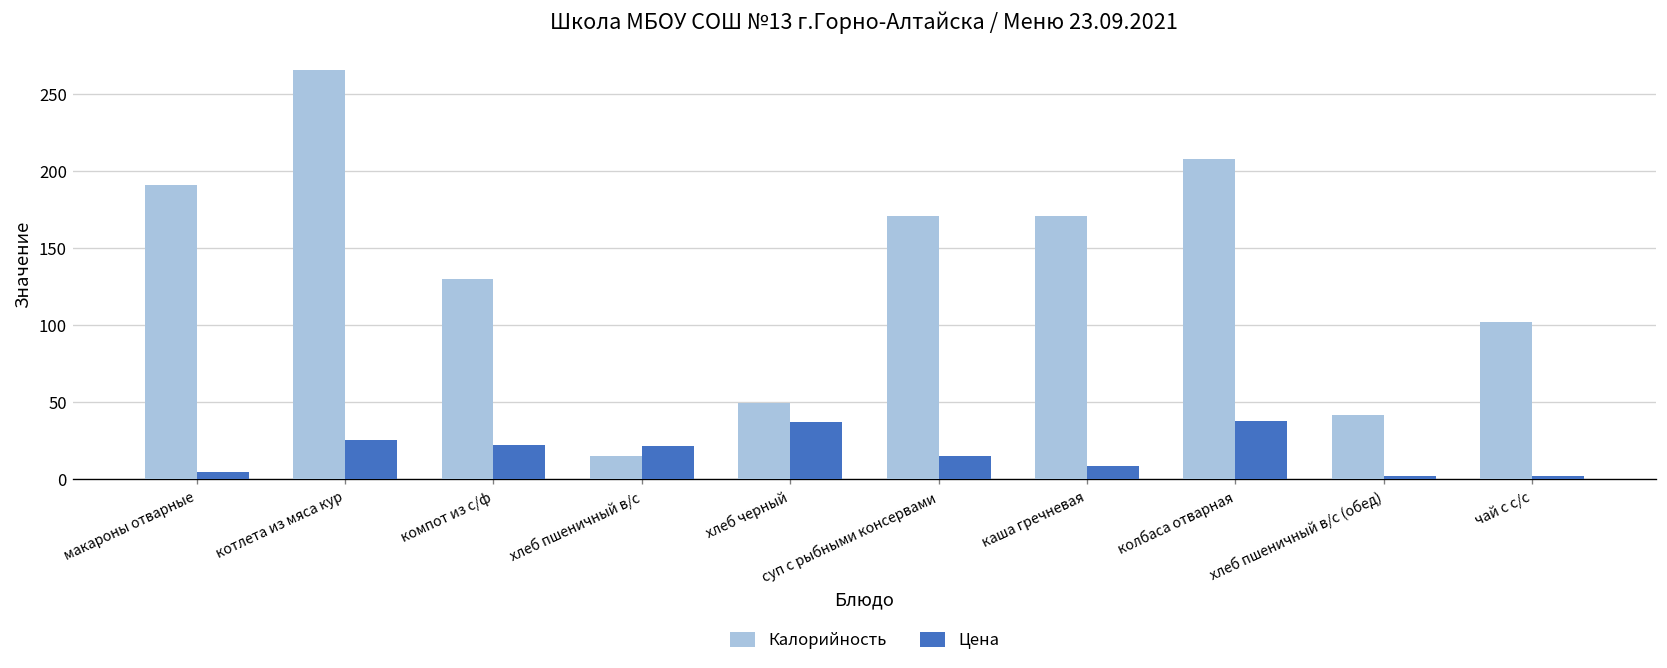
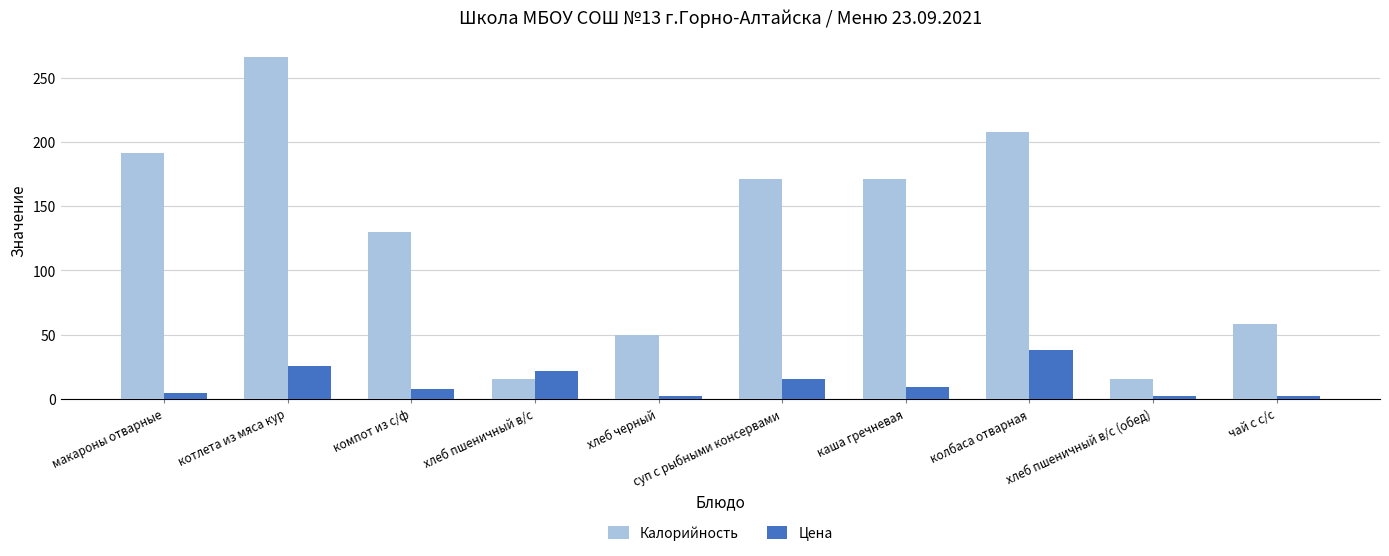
Цена, компот из с/ф: 22 -> 7
Цена, хлеб черный: 37 -> 2
Калорийность, хлеб пшеничный в/с (обед): 42 -> 15
Калорийность, чай с с/с: 102 -> 58
